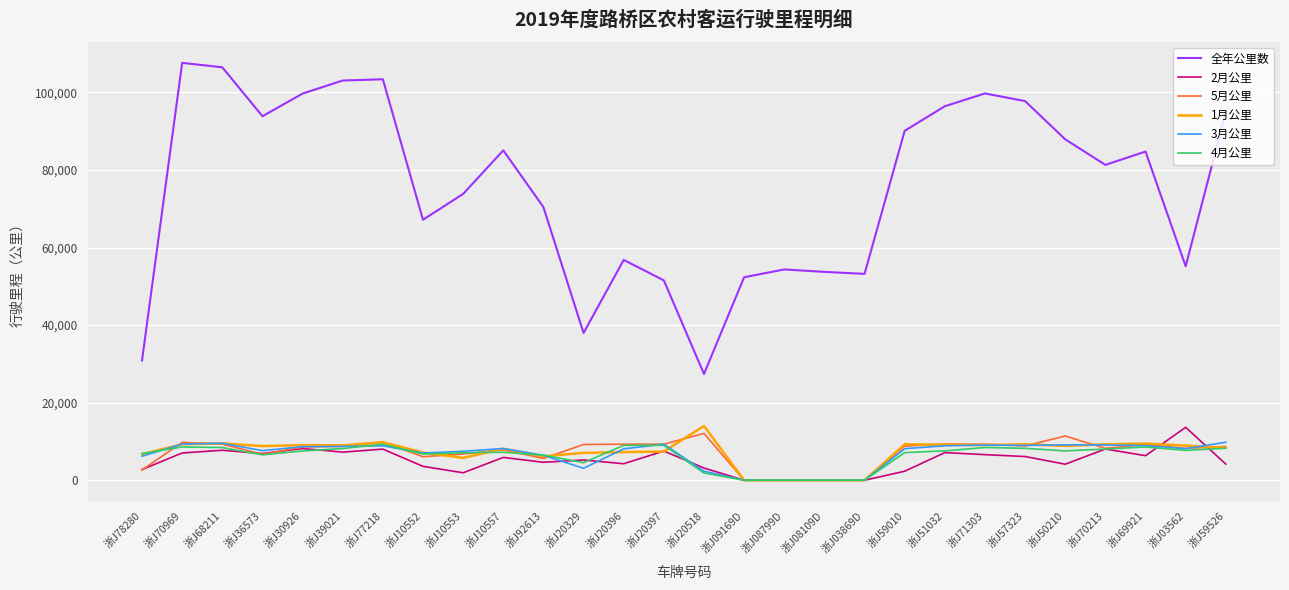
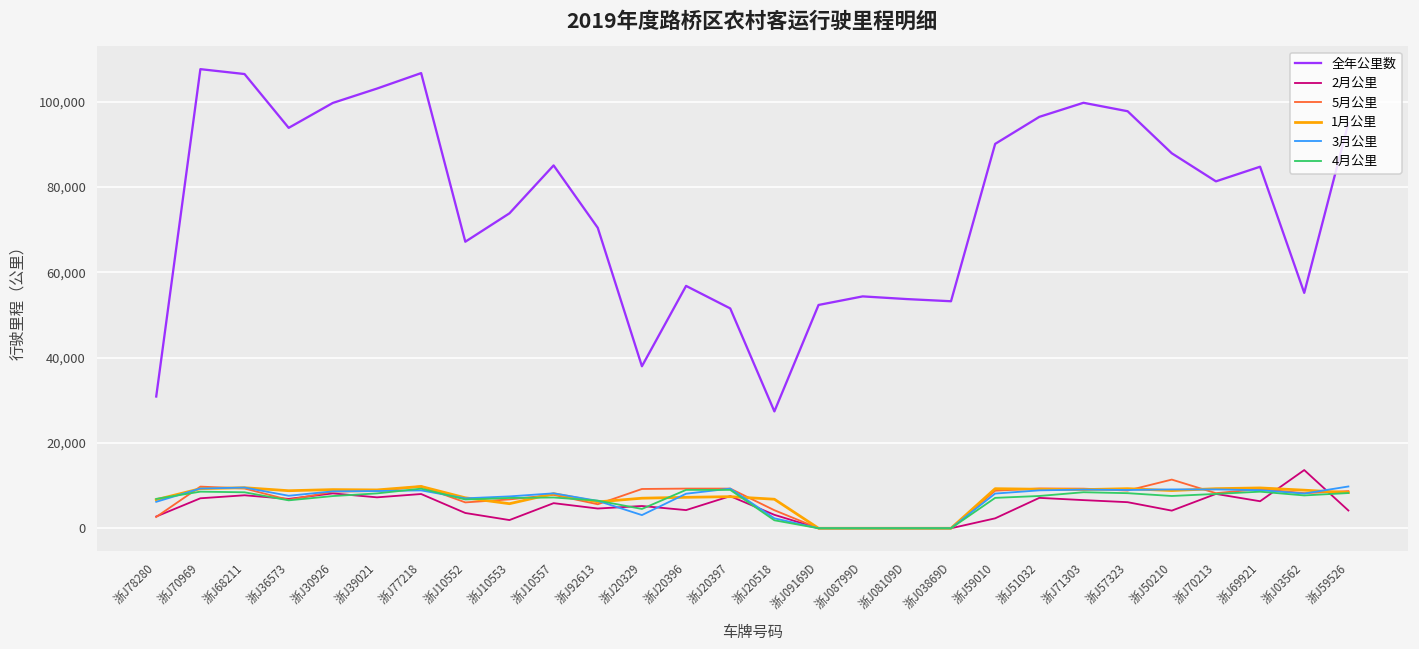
全年公里数, 浙J77218: 103,000 -> 107,000
5月公里, 浙J20518: 12,000 -> 4,000
1月公里, 浙J20518: 14,000 -> 7,000
